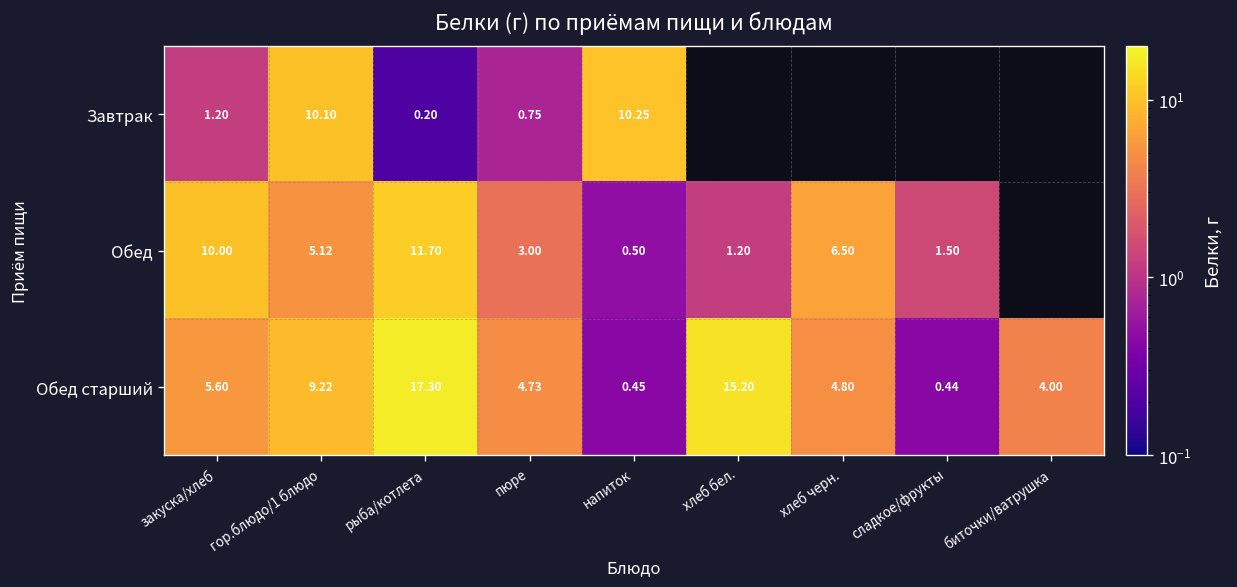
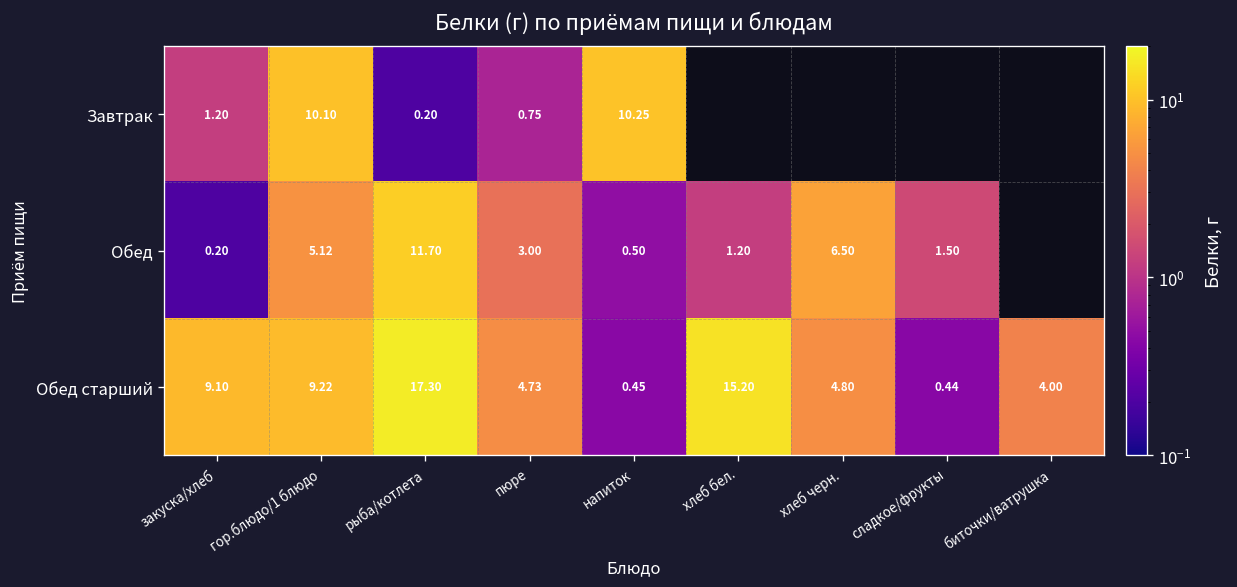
Обед, закуска/хлеб: 10.00 -> 0.20
Обед старший, закуска/хлеб: 5.60 -> 9.10
